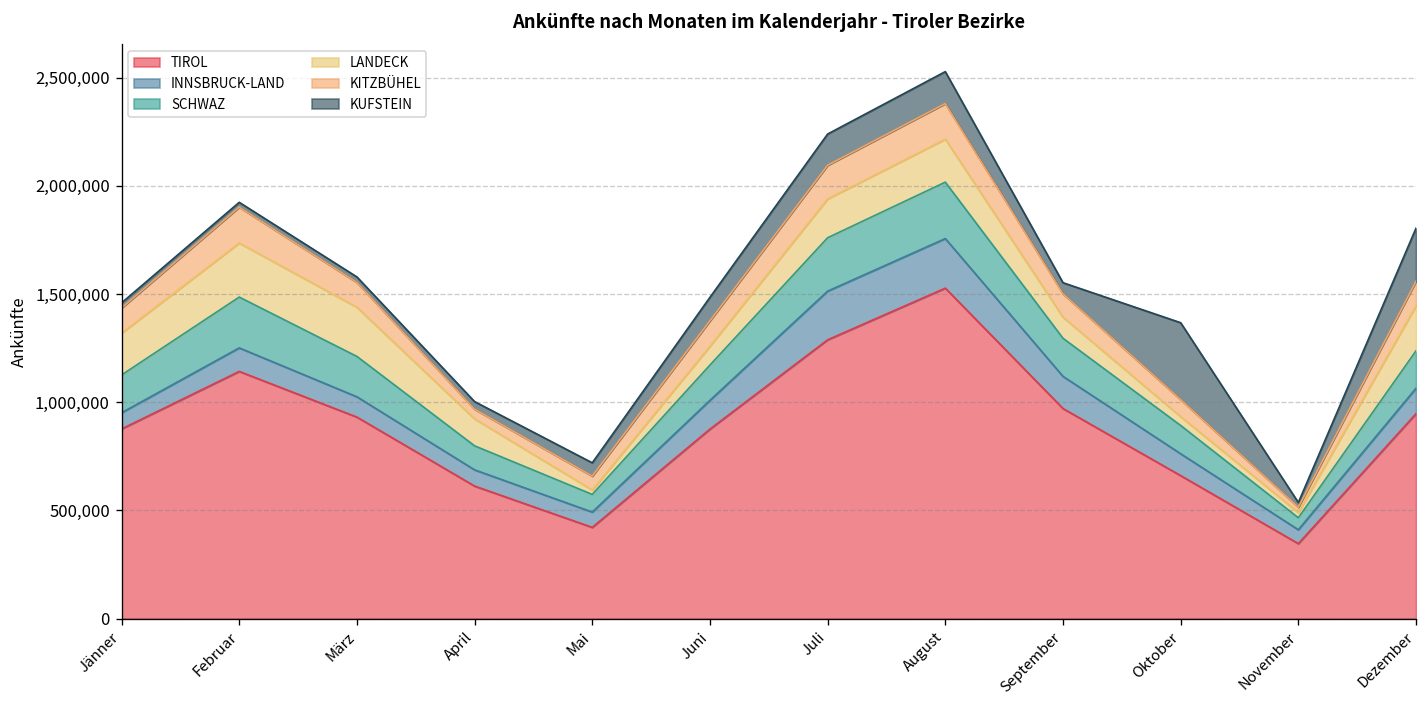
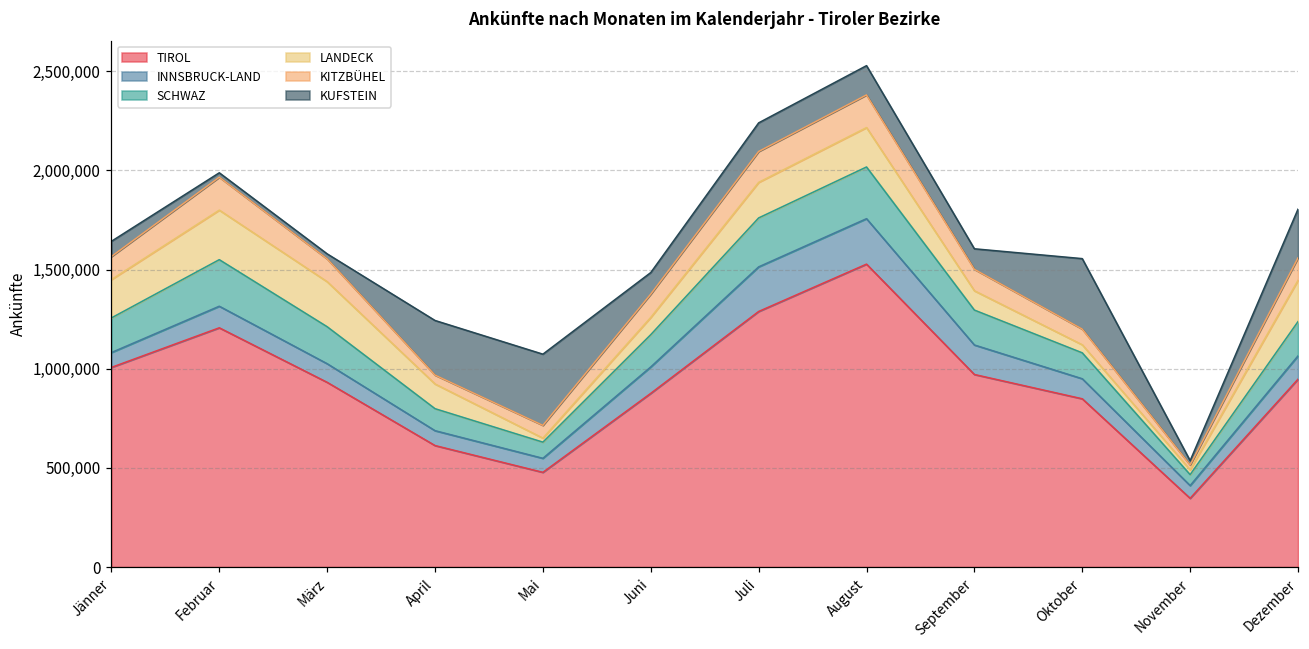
TIROL, Jänner: 880,000 -> 1,010,000
KUFSTEIN, Jänner: 20,000 -> 80,000
TIROL, Februar: 1,140,000 -> 1,210,000
KUFSTEIN, April: 40,000 -> 280,000
TIROL, Mai: 420,000 -> 480,000
KUFSTEIN, Mai: 60,000 -> 360,000
KUFSTEIN, September: 50,000 -> 100,000
TIROL, Oktober: 660,000 -> 850,000
